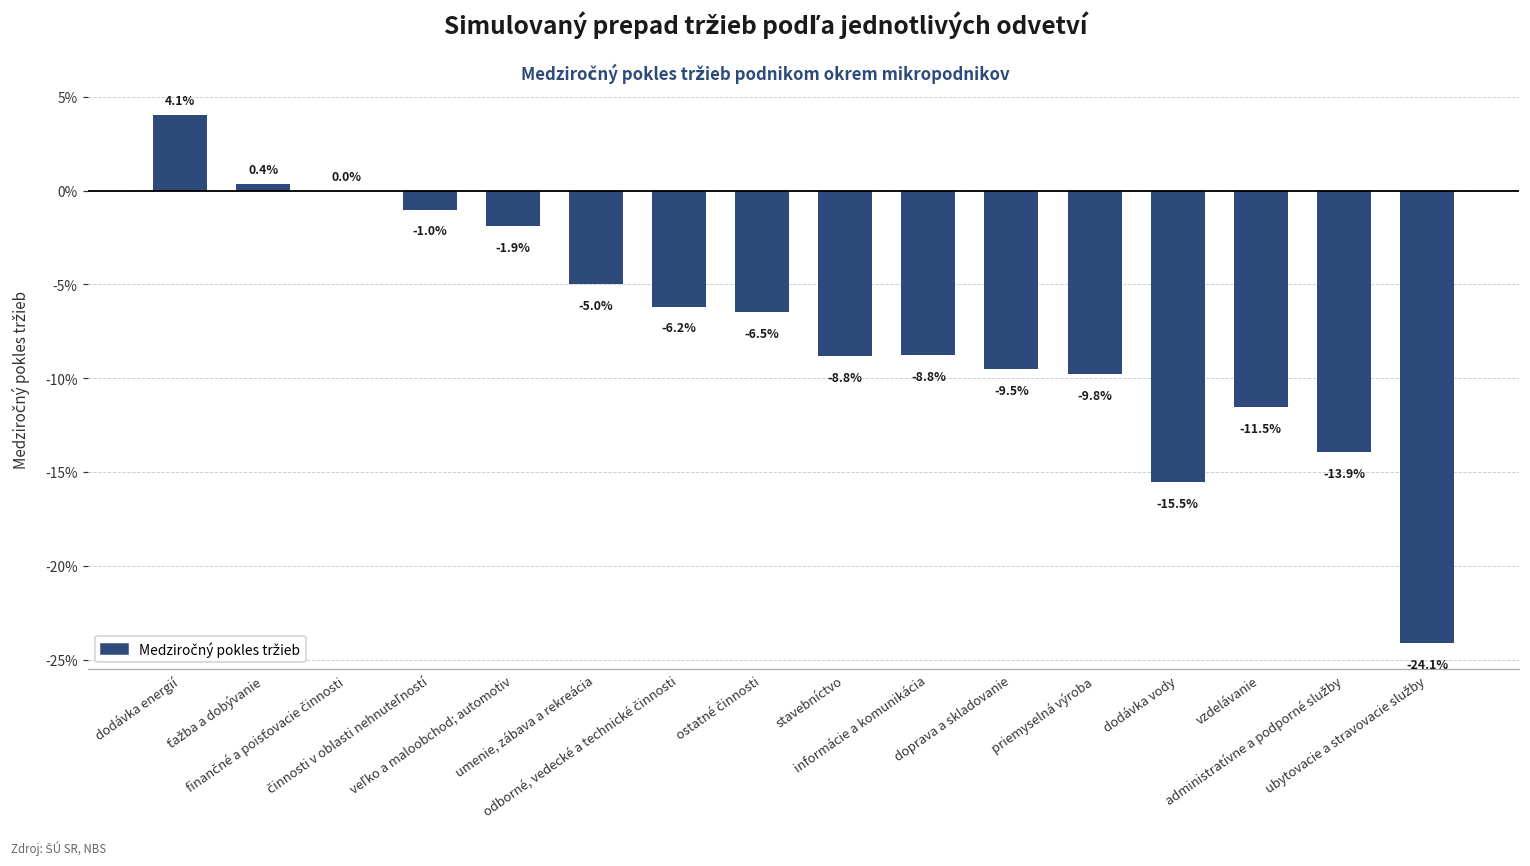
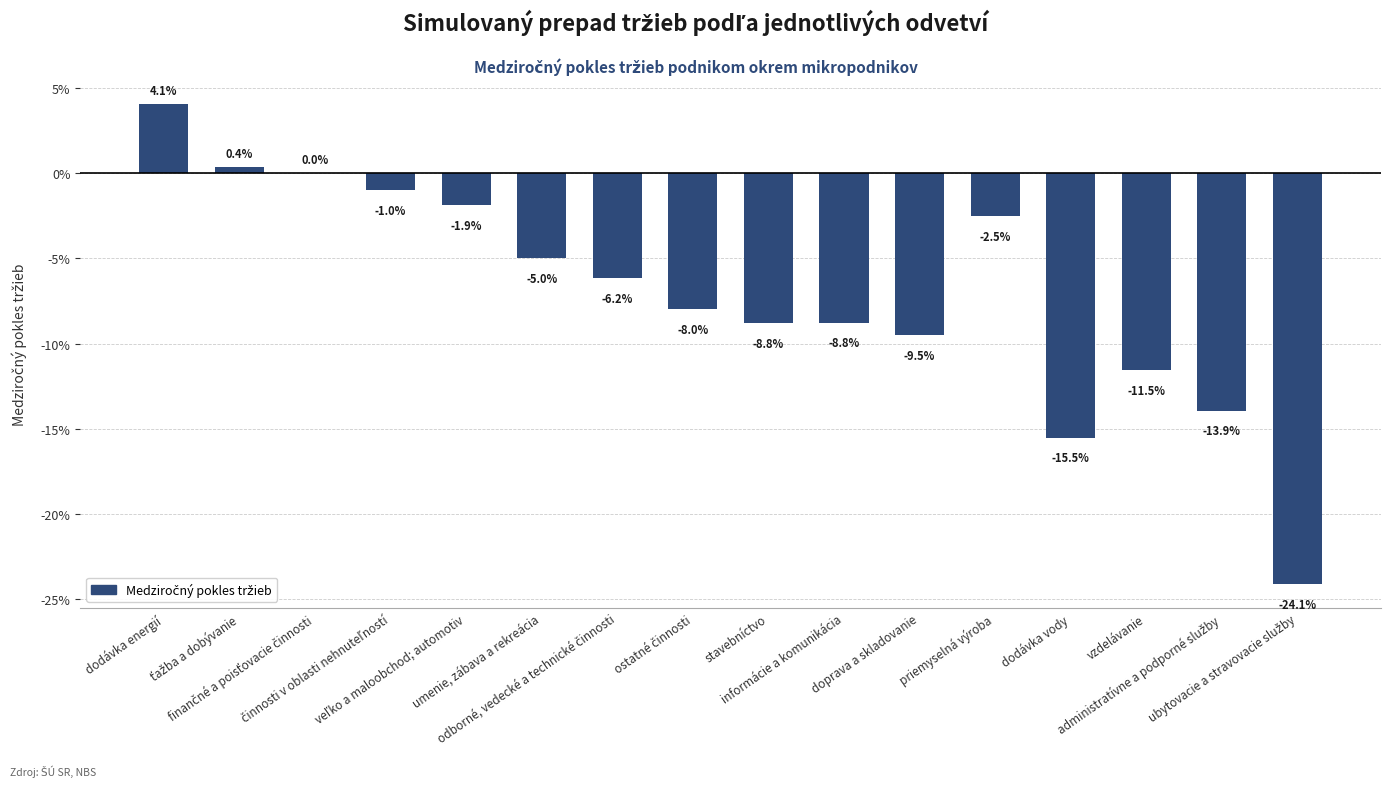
ostatné činnosti: -6.5% -> -8.0%
priemyselná výroba: -9.8% -> -2.5%
